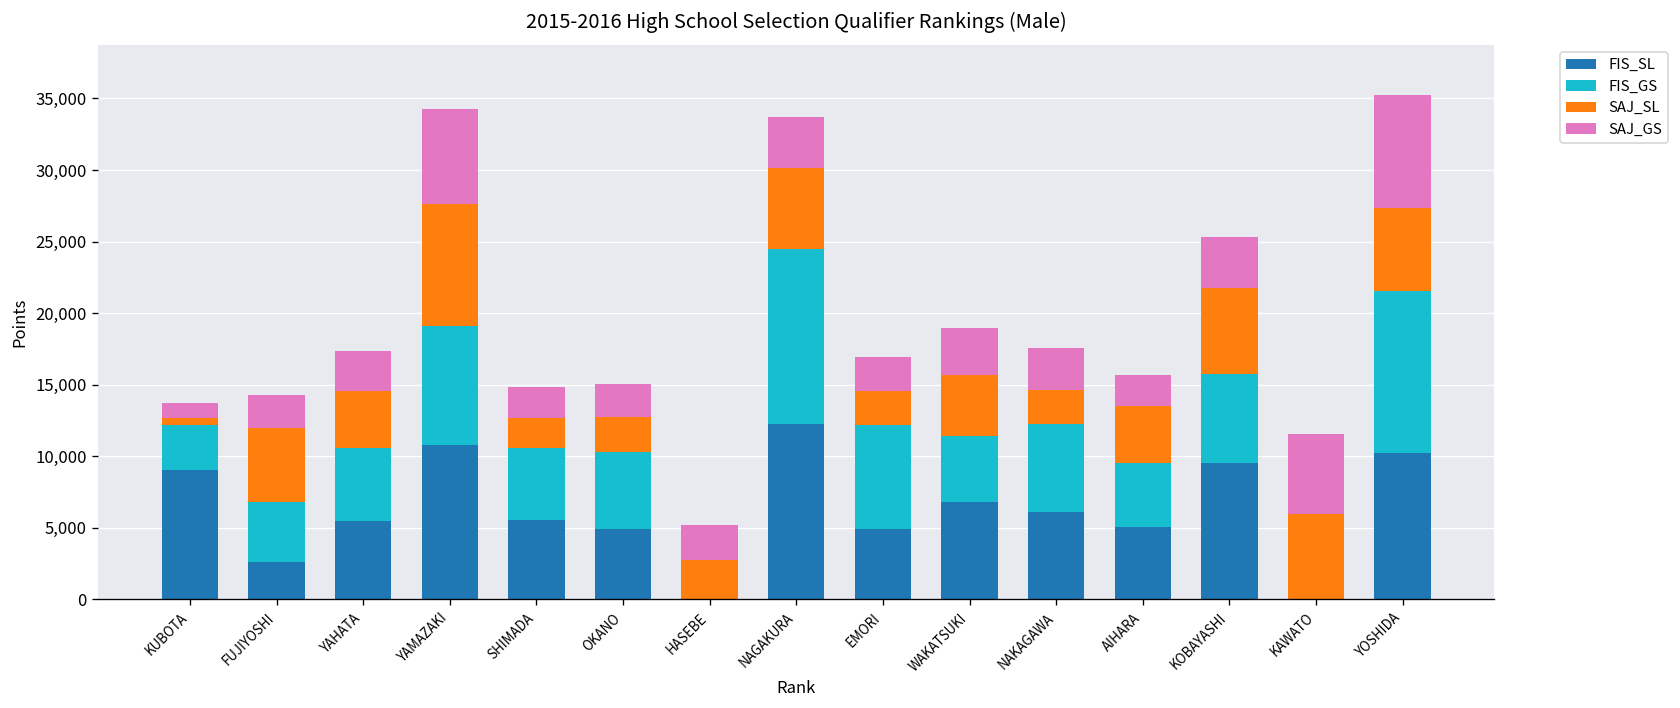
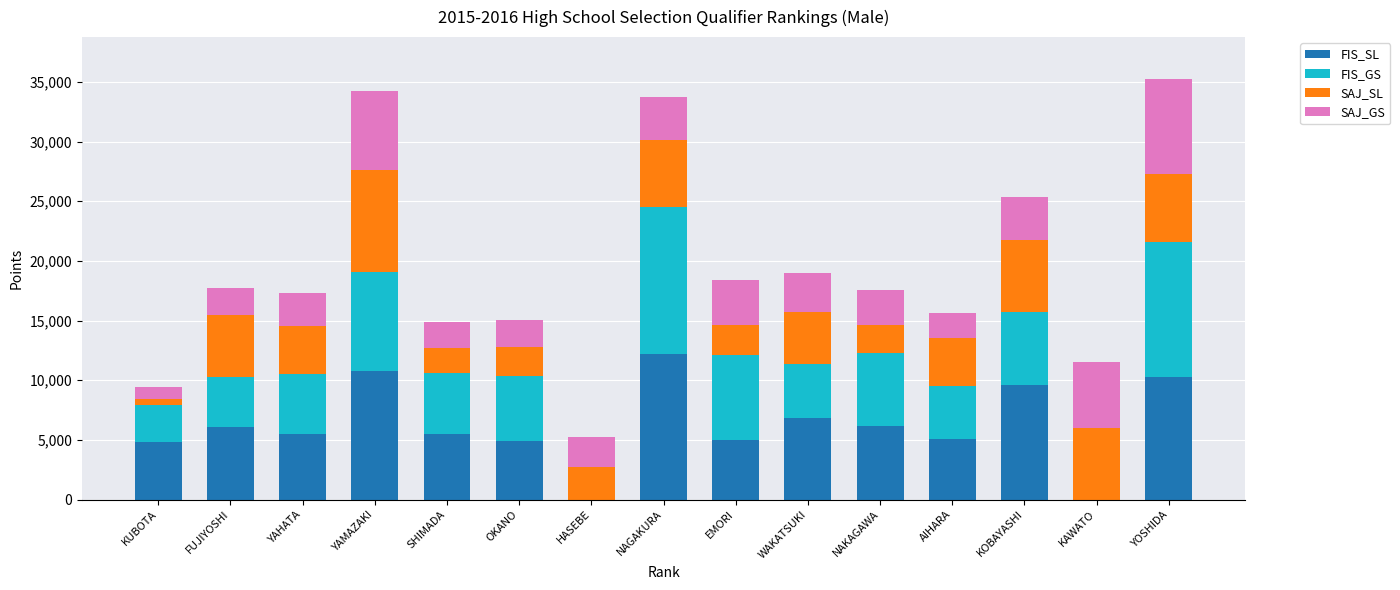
FIS_SL, KUBOTA: 9,000 -> 4,800
FIS_SL, FUJIYOSHI: 2,600 -> 6,100
SAJ_GS, EMORI: 2,300 -> 3,800
